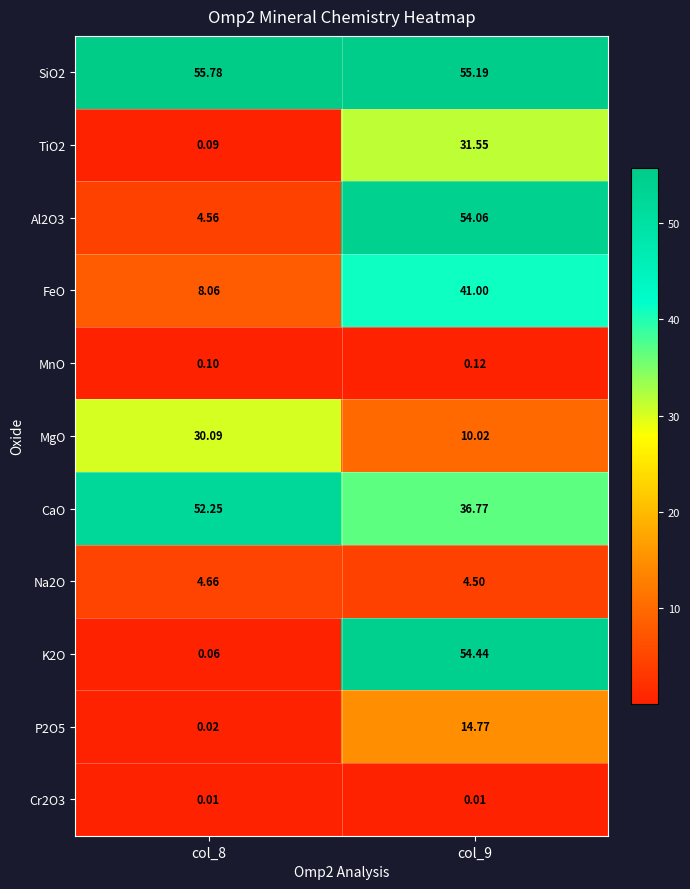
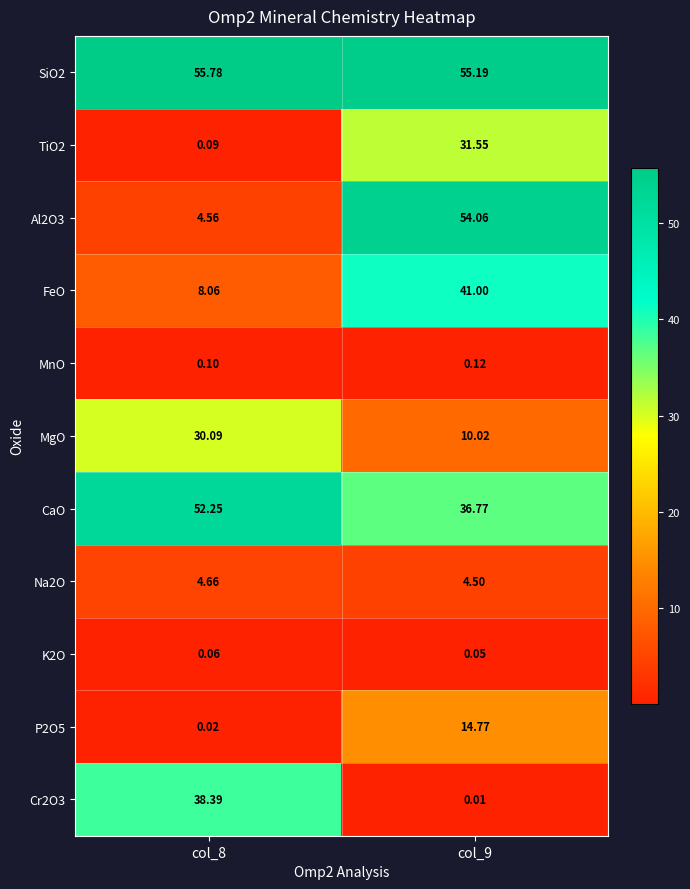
K2O, col_9: 54.44 -> 0.05
Cr2O3, col_8: 0.01 -> 38.39
